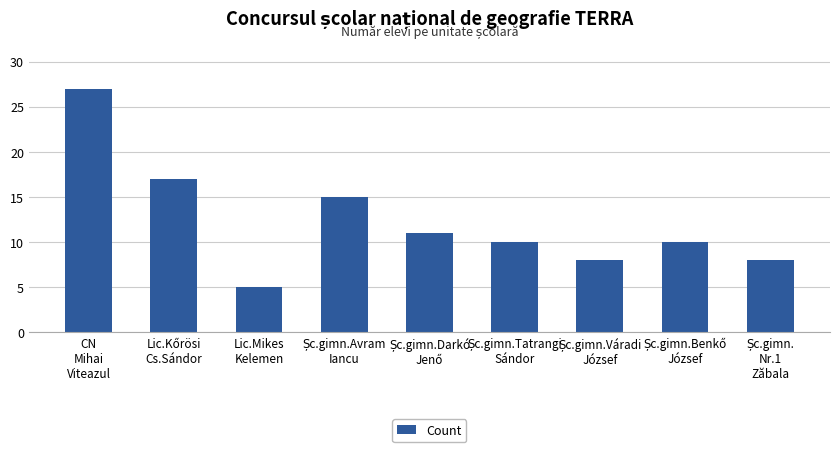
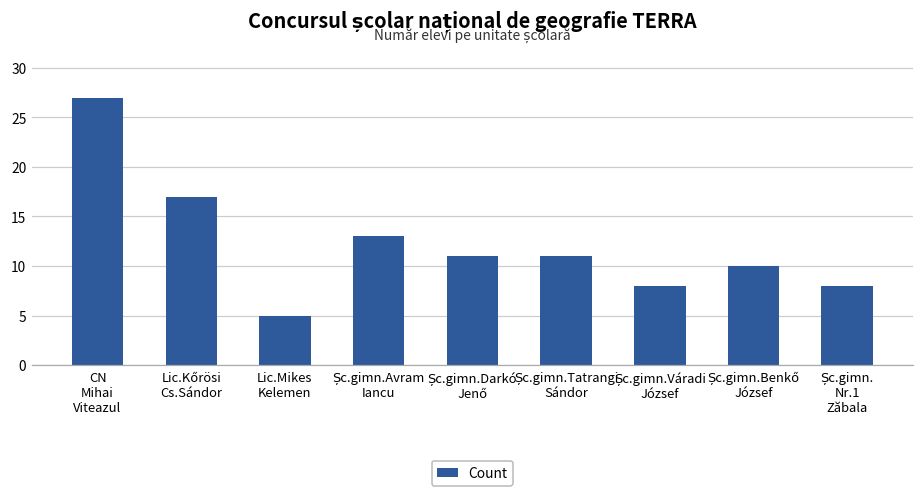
Șc.gimn.Avram Iancu: 15 -> 13
Șc.gimn.Tatrangi Sándor: 10 -> 11
